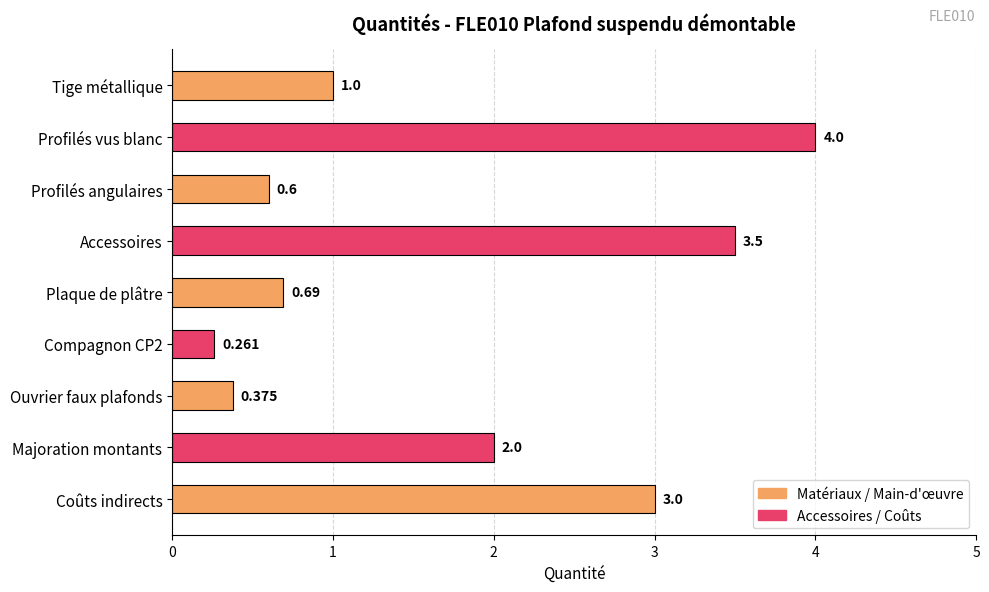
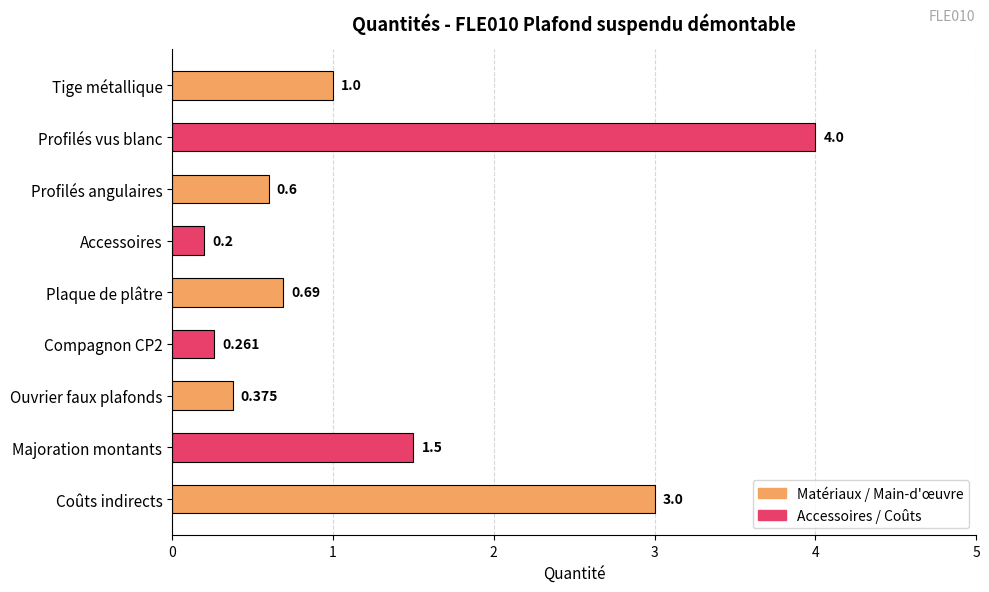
Accessoires: 3.5 -> 0.2
Majoration montants: 2.0 -> 1.5
